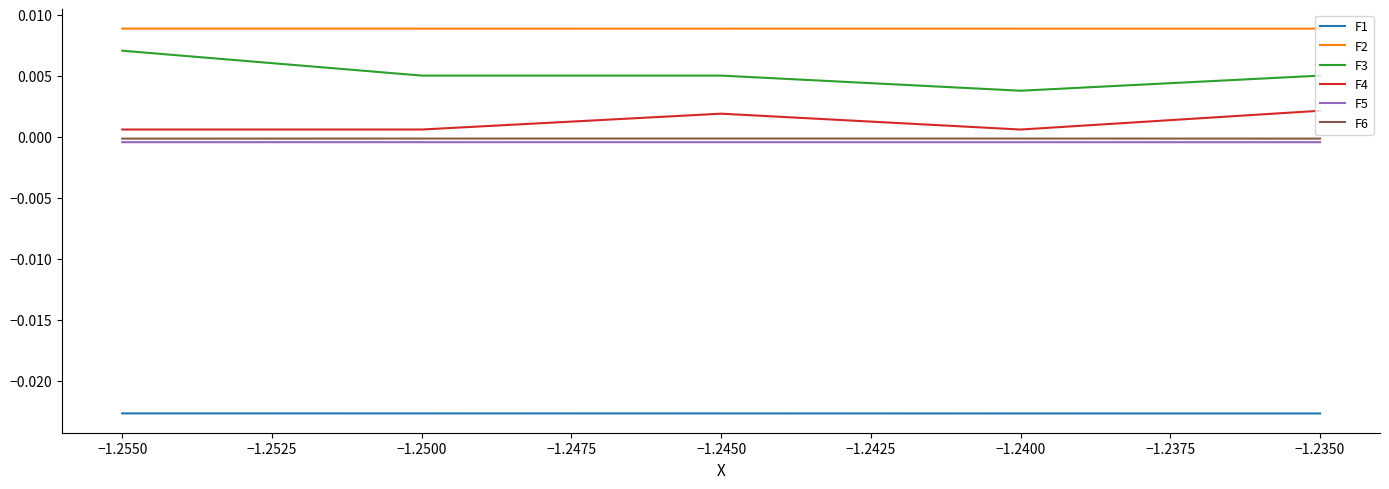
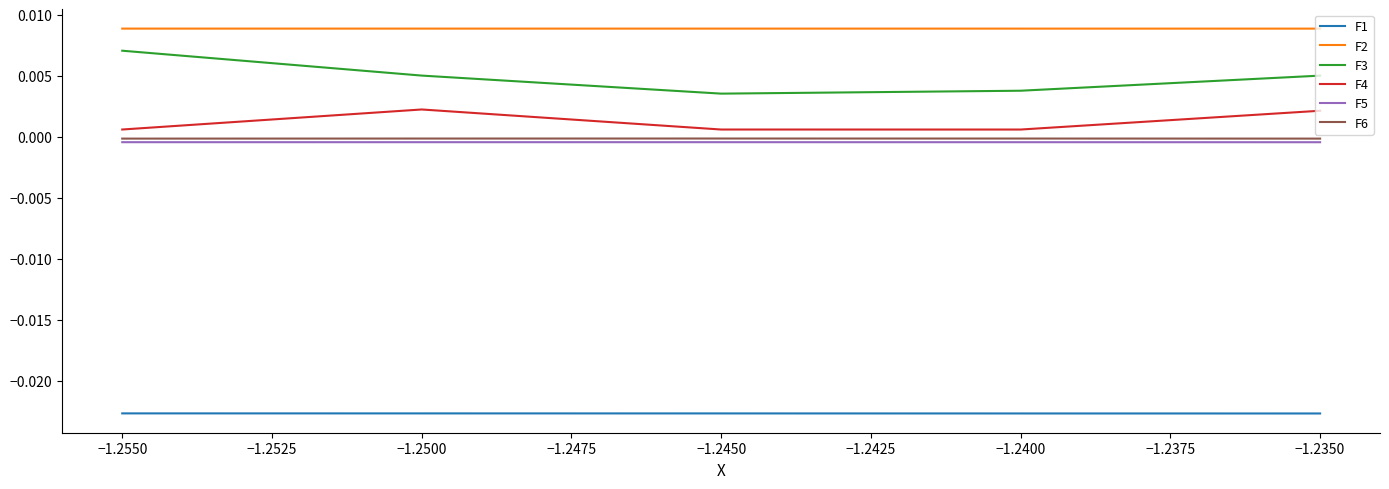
F4, −1.2500: 0.0006 -> 0.0022
F3, −1.2450: 0.0050 -> 0.0035
F4, −1.2450: 0.0019 -> 0.0006
